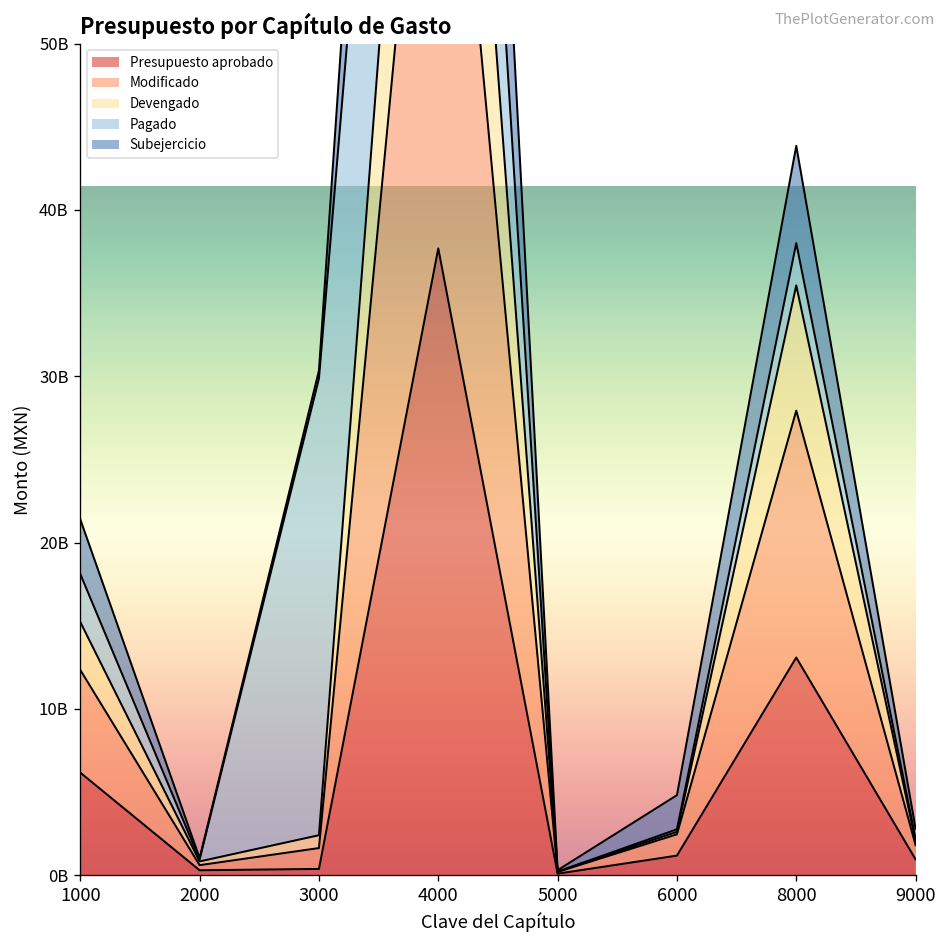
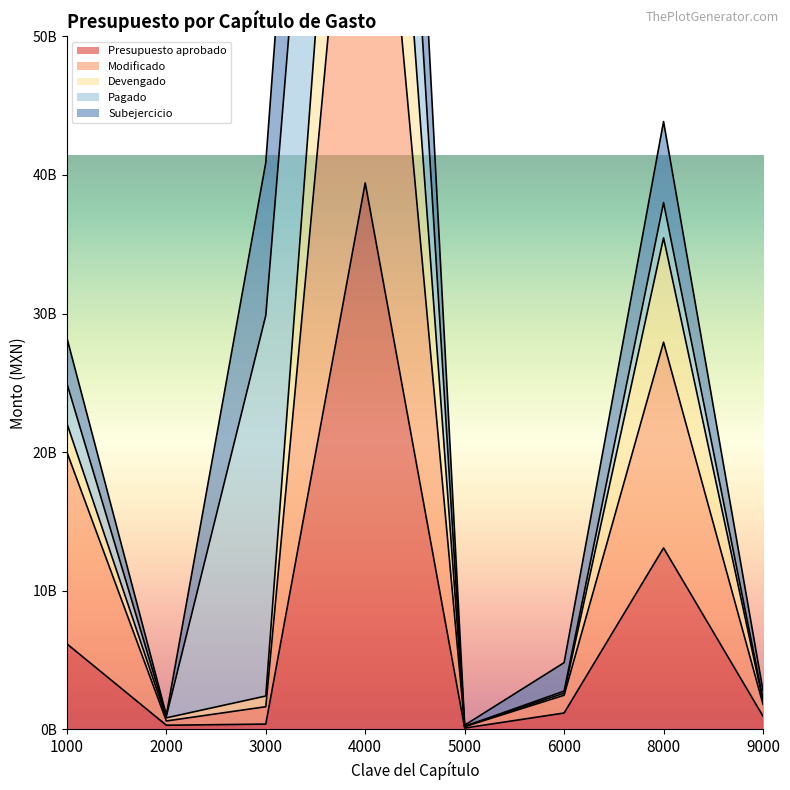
Modificado, 1000: 6200000000 -> 13800000000
Devengado, 1000: 2900000000 -> 2100000000
Subejercicio, 3000: 500000000 -> 11000000000
Presupuesto aprobado, 4000: 37700000000 -> 39400000000
